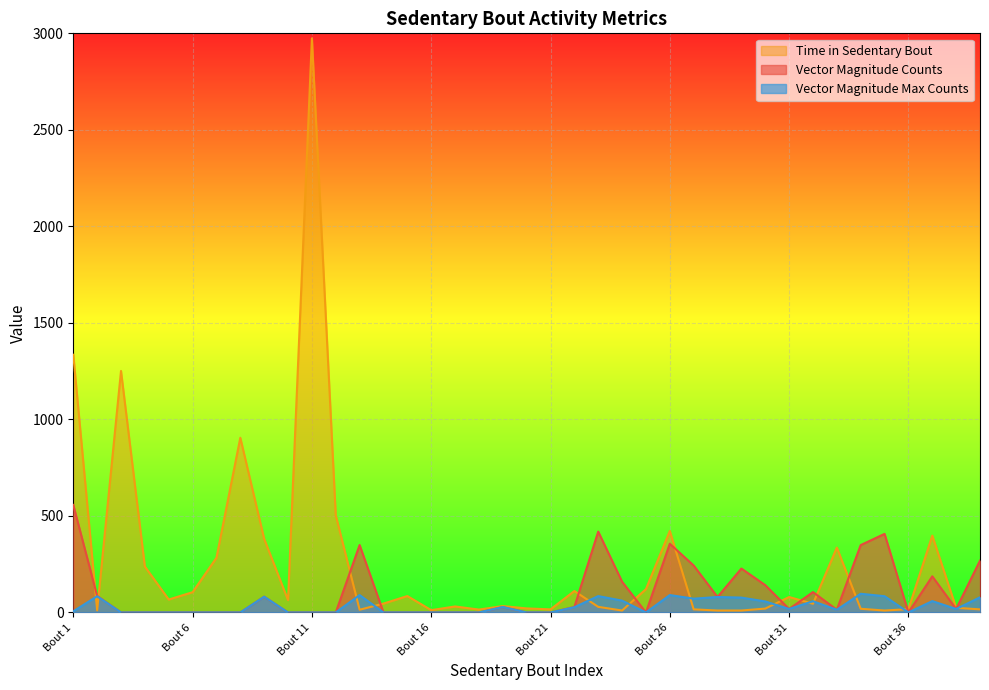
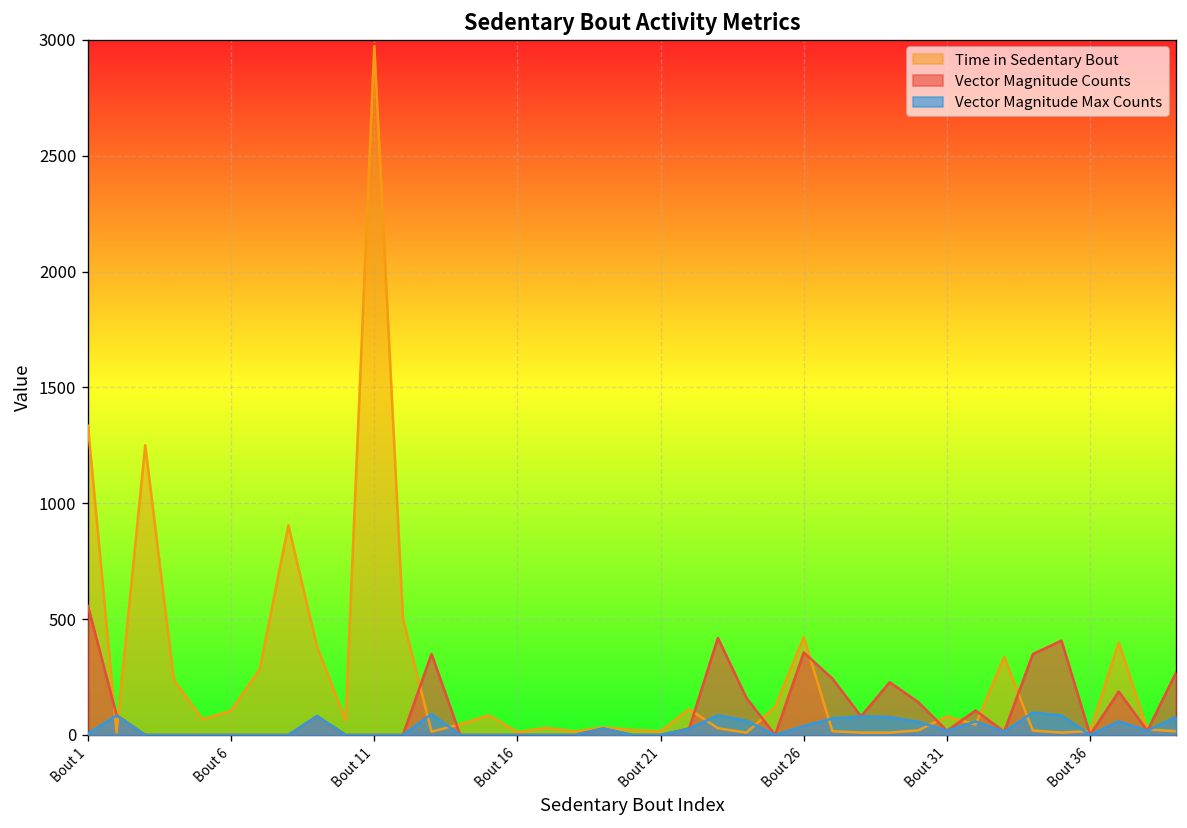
Vector Magnitude Max Counts, Bout 26: 90 -> 40
